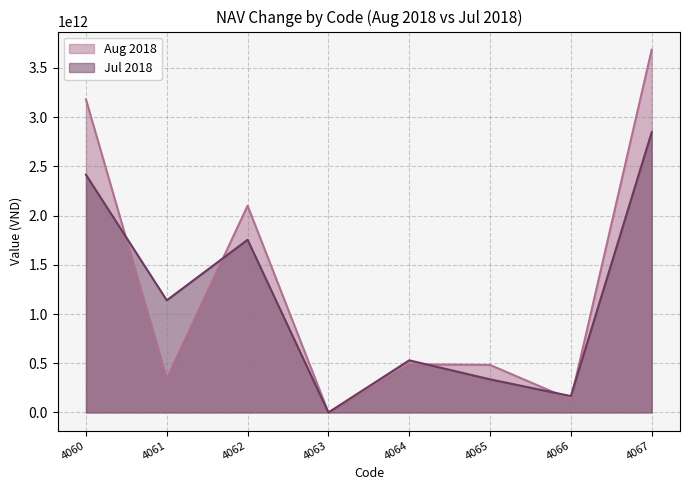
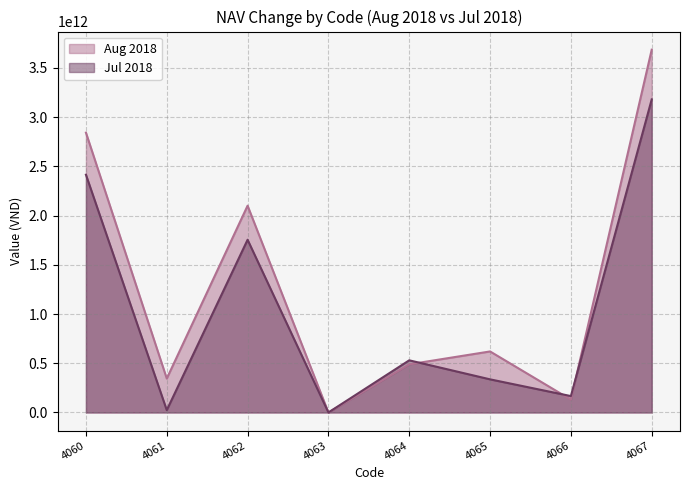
Aug 2018, 4060: 3200000000000 -> 2800000000000
Jul 2018, 4061: 1100000000000 -> 0
Aug 2018, 4065: 500000000000 -> 600000000000
Jul 2018, 4067: 2800000000000 -> 3200000000000
